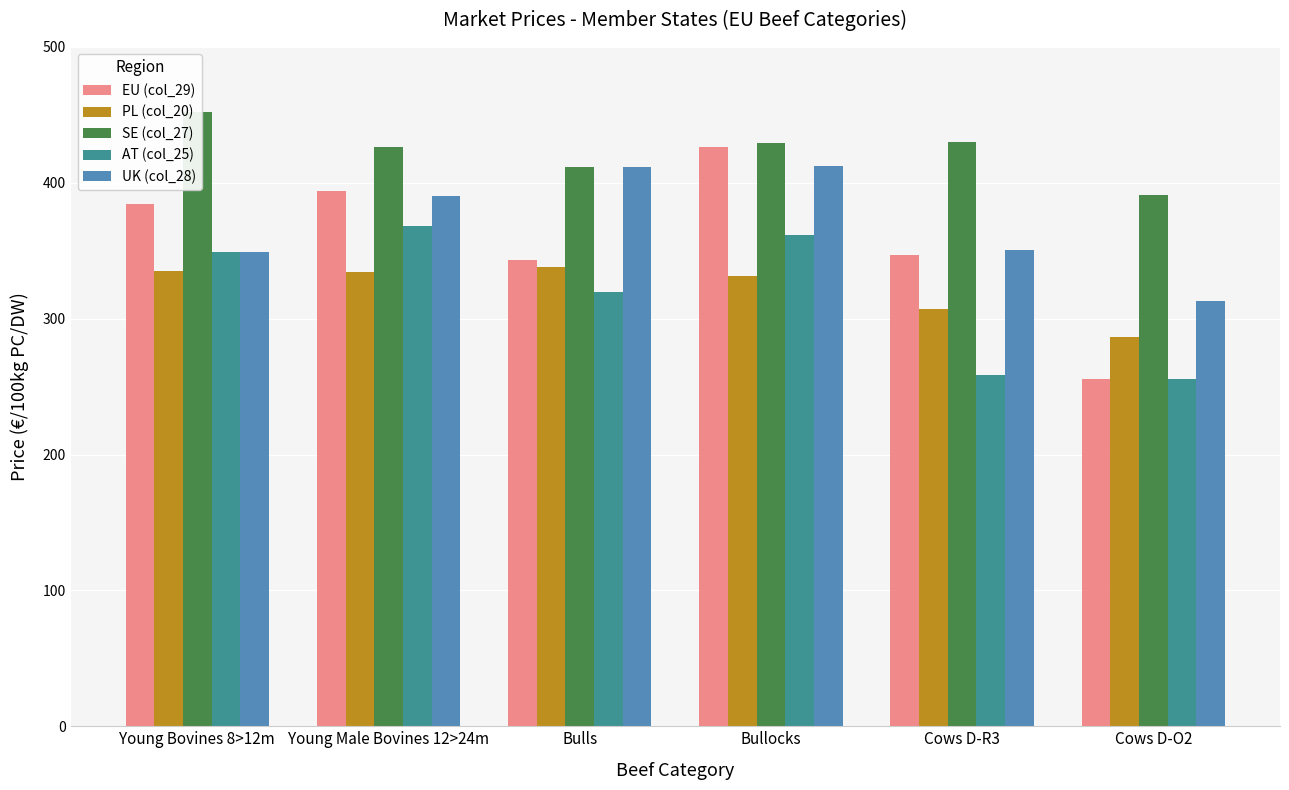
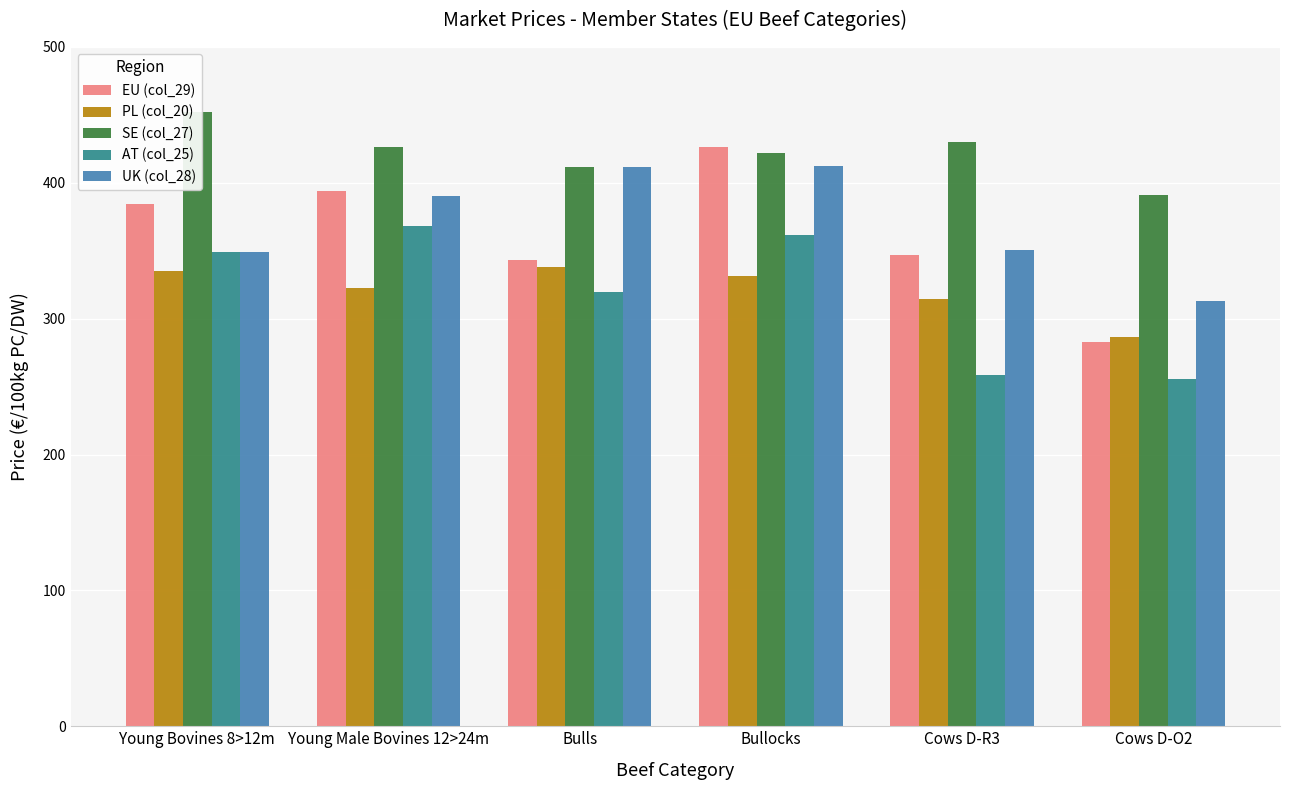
PL (col_20), Young Male Bovines 12>24m: 334 -> 323
SE (col_27), Bullocks: 429 -> 422
PL (col_20), Cows D-R3: 307 -> 315
EU (col_29), Cows D-O2: 255 -> 283
